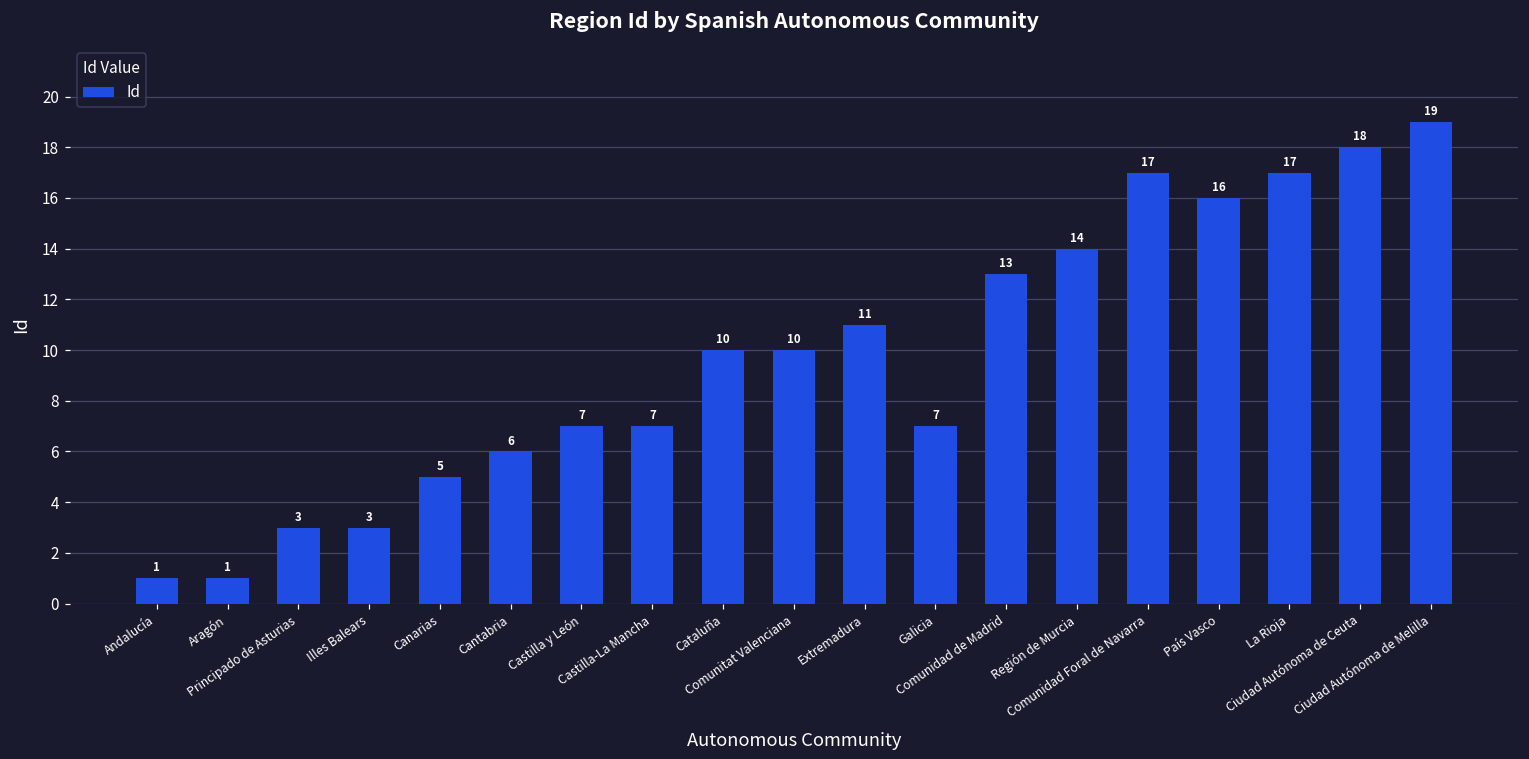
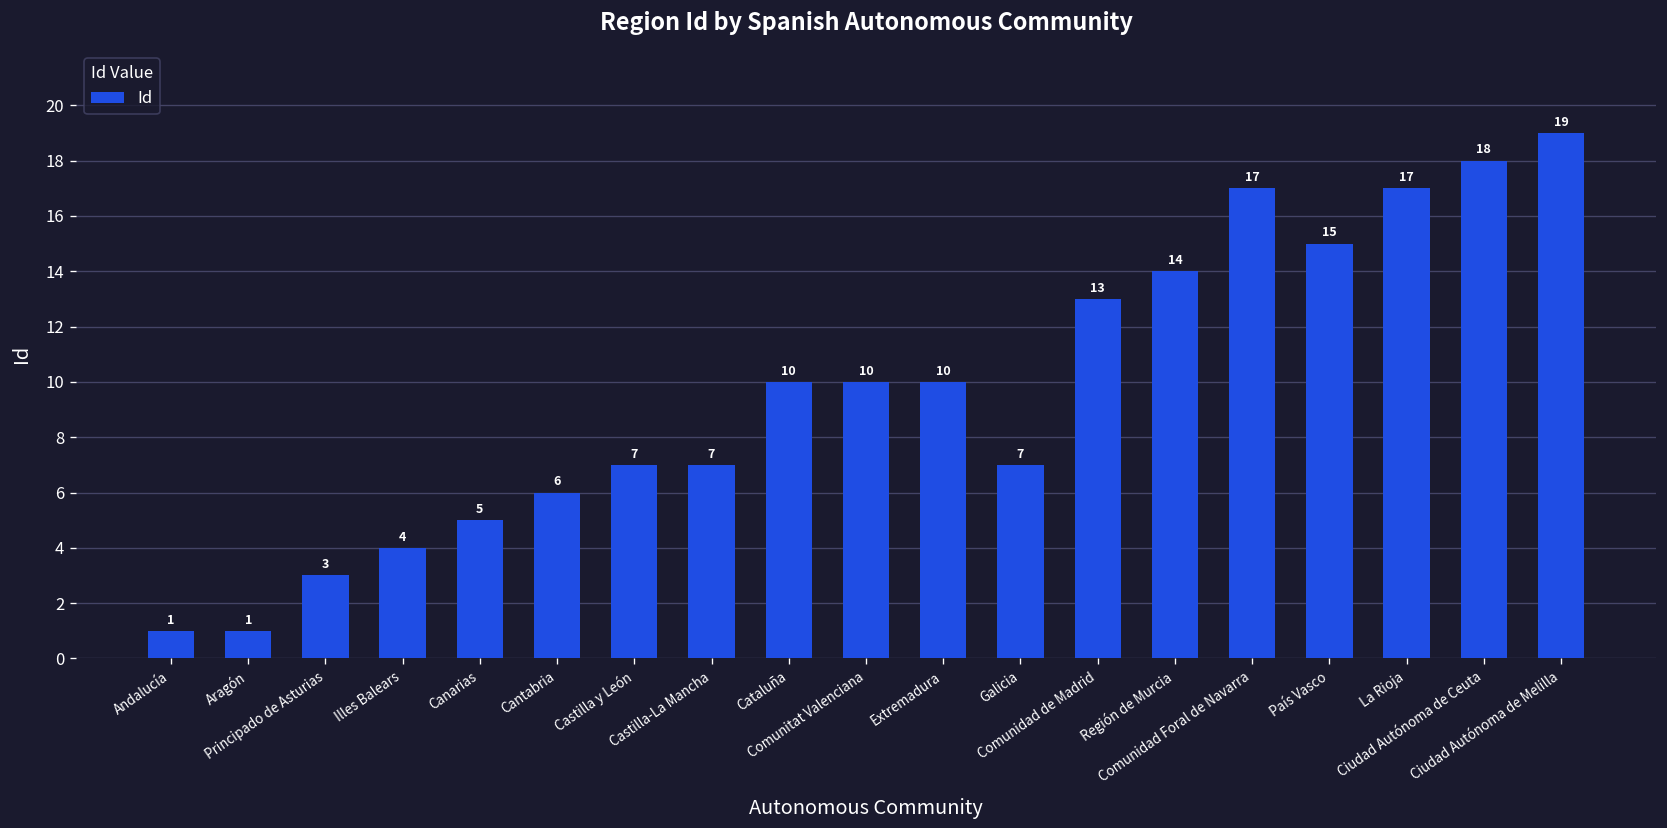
Illes Balears: 3 -> 4
Extremadura: 11 -> 10
País Vasco: 16 -> 15
